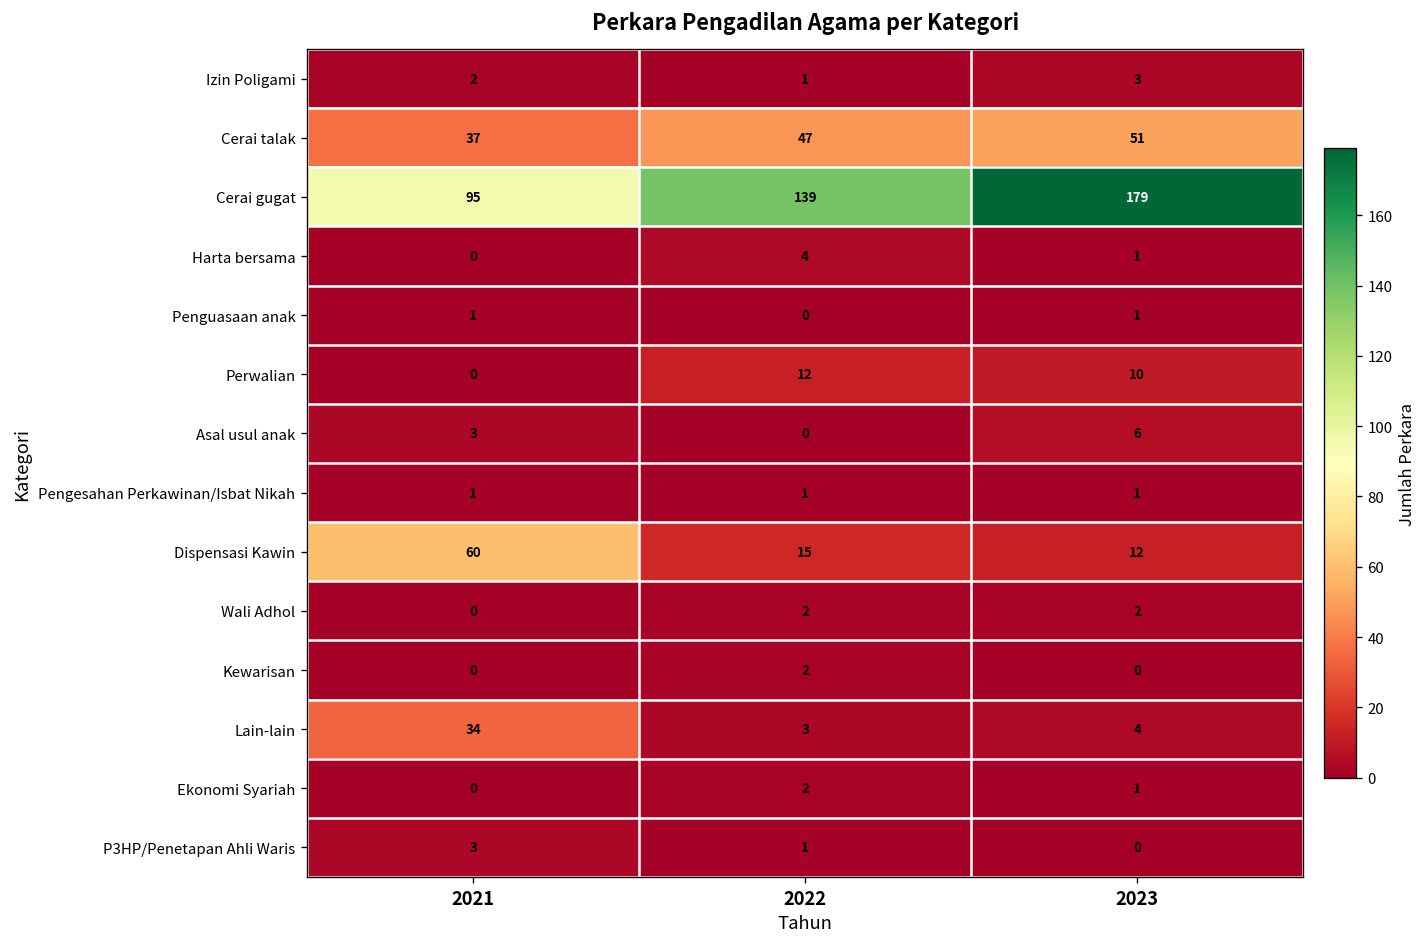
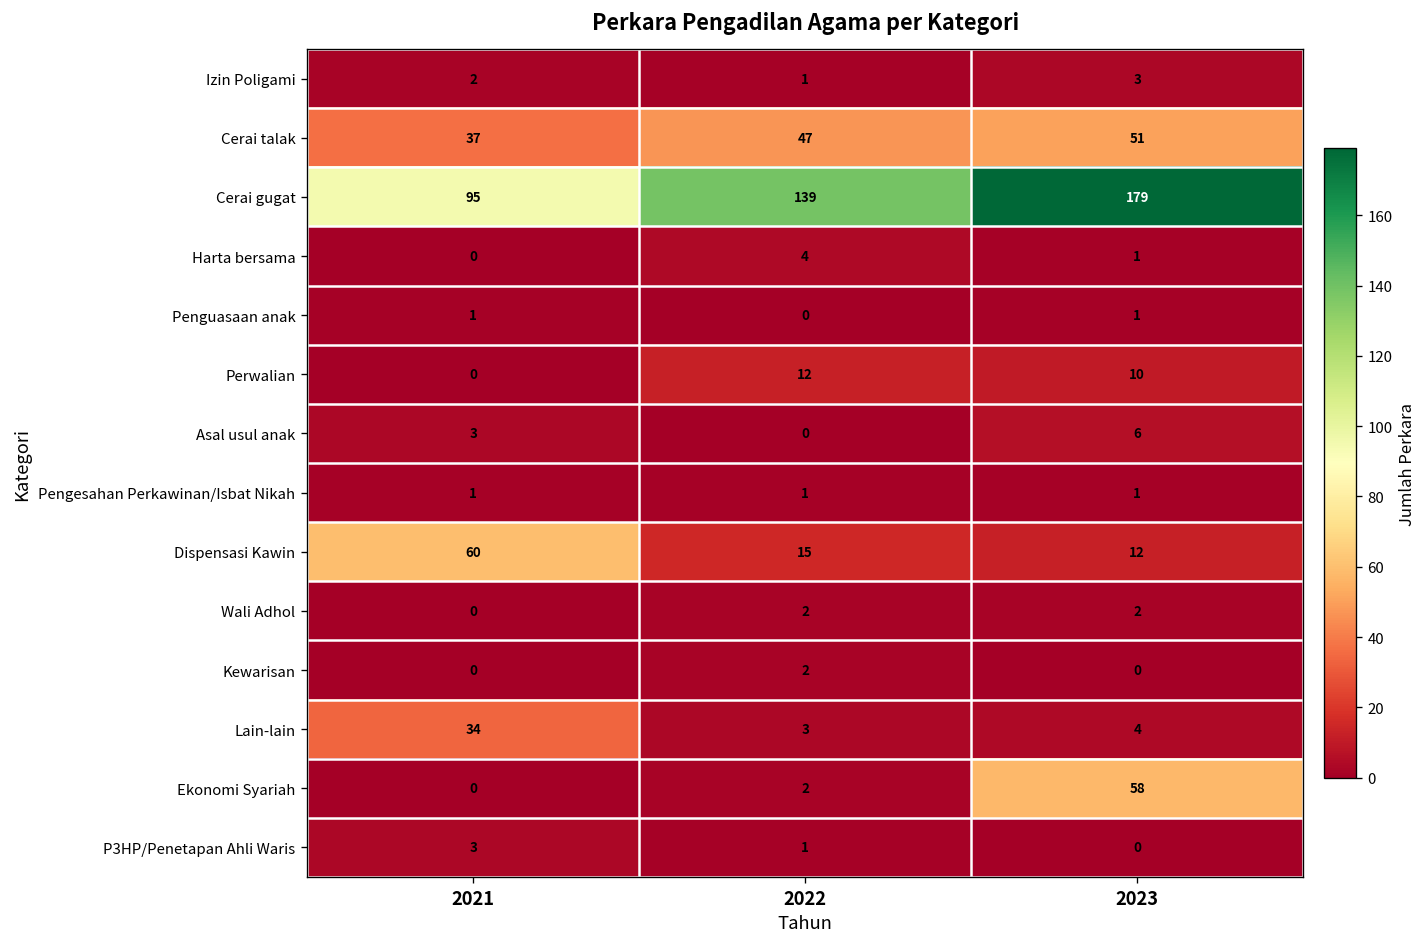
Ekonomi Syariah, 2023: 1 -> 58
